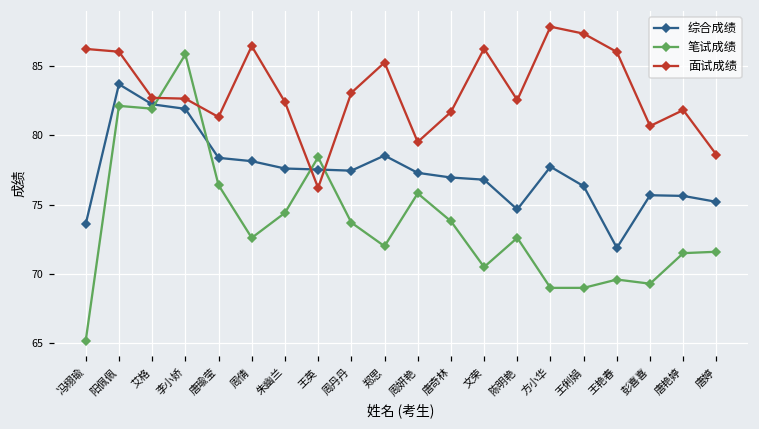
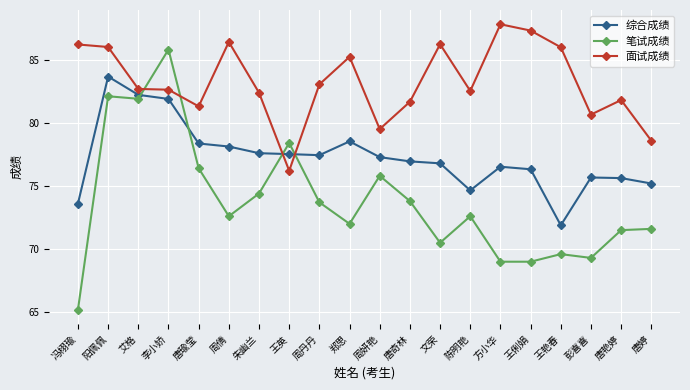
综合成绩, 方小华: 77.7 -> 76.5
